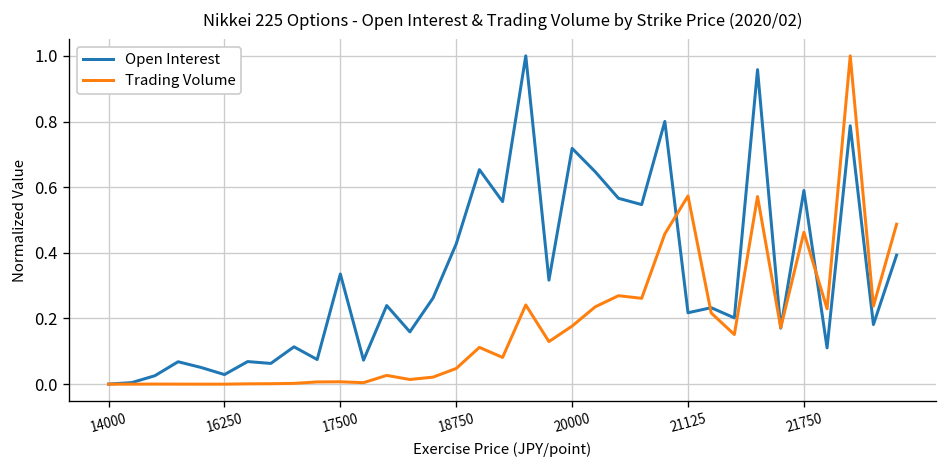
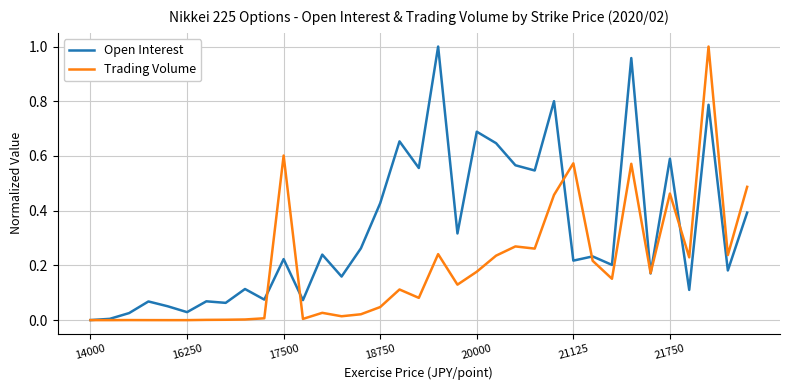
Open Interest, 17500: 0.34 -> 0.22
Trading Volume, 17500: 0.01 -> 0.60
Open Interest, 20000: 0.72 -> 0.69
